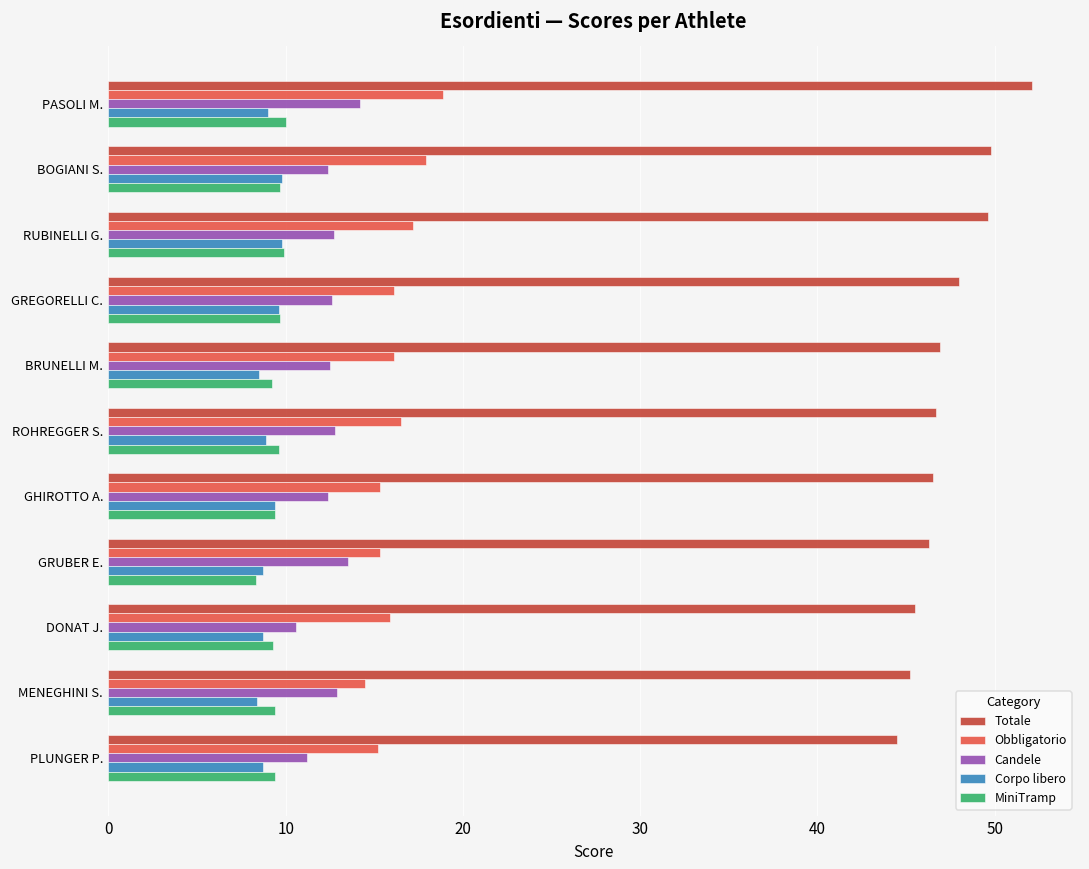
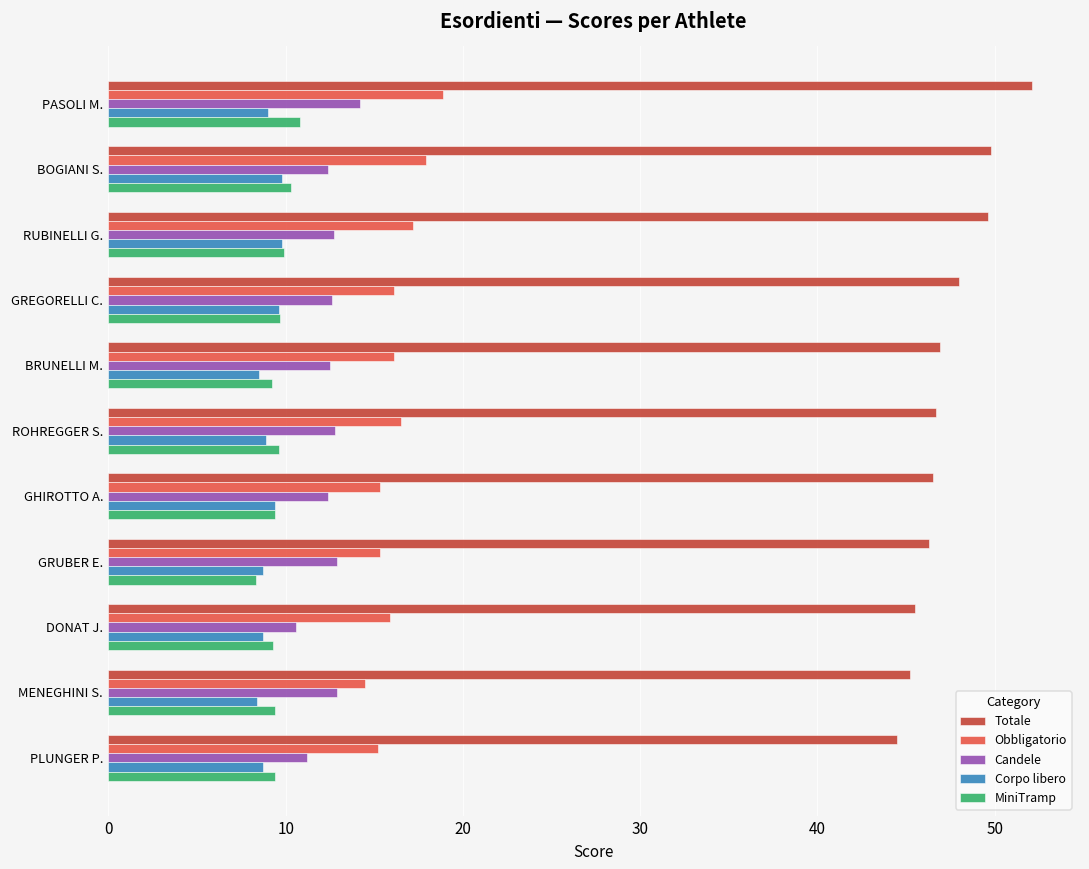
MiniTramp, PASOLI M.: 10.0 -> 10.8
MiniTramp, BOGIANI S.: 9.7 -> 10.3
Candele, GRUBER E.: 13.5 -> 12.9
